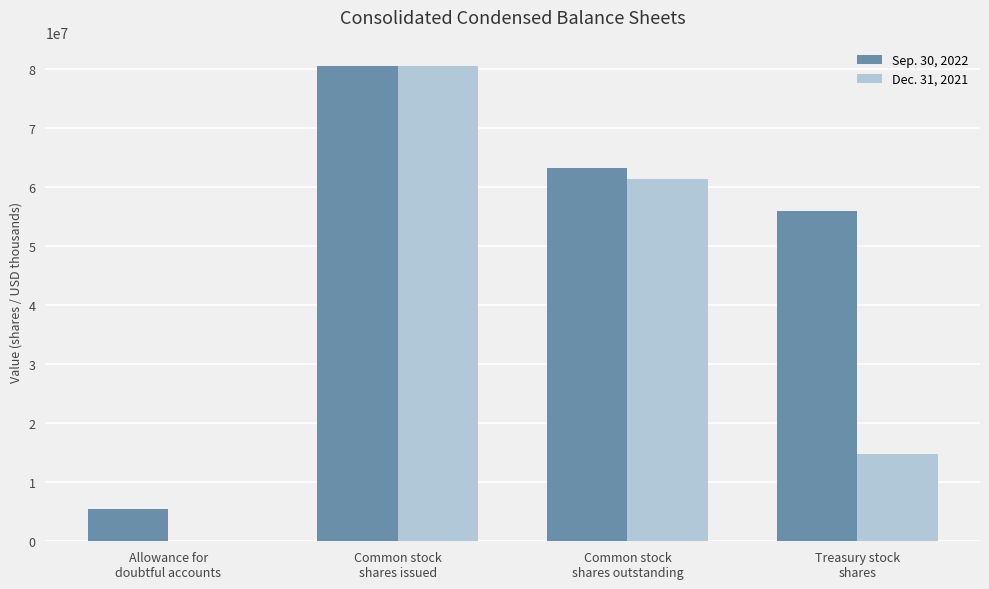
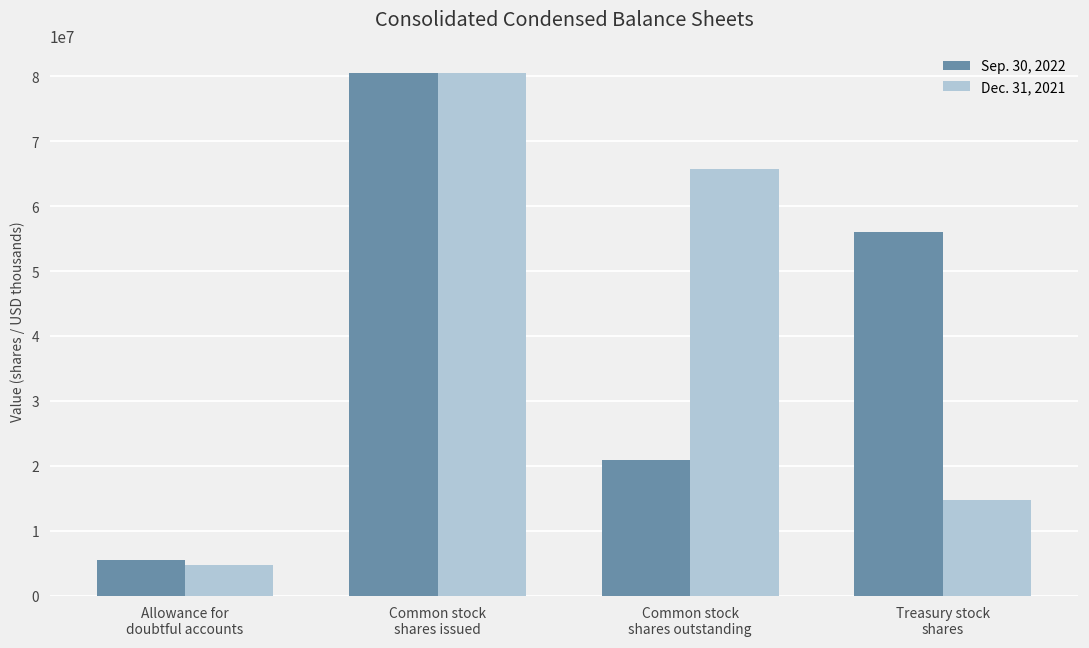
Dec. 31, 2021, Allowance for doubtful accounts: 0 -> 5000000
Sep. 30, 2022, Common stock shares outstanding: 63000000 -> 21000000
Dec. 31, 2021, Common stock shares outstanding: 61000000 -> 66000000
